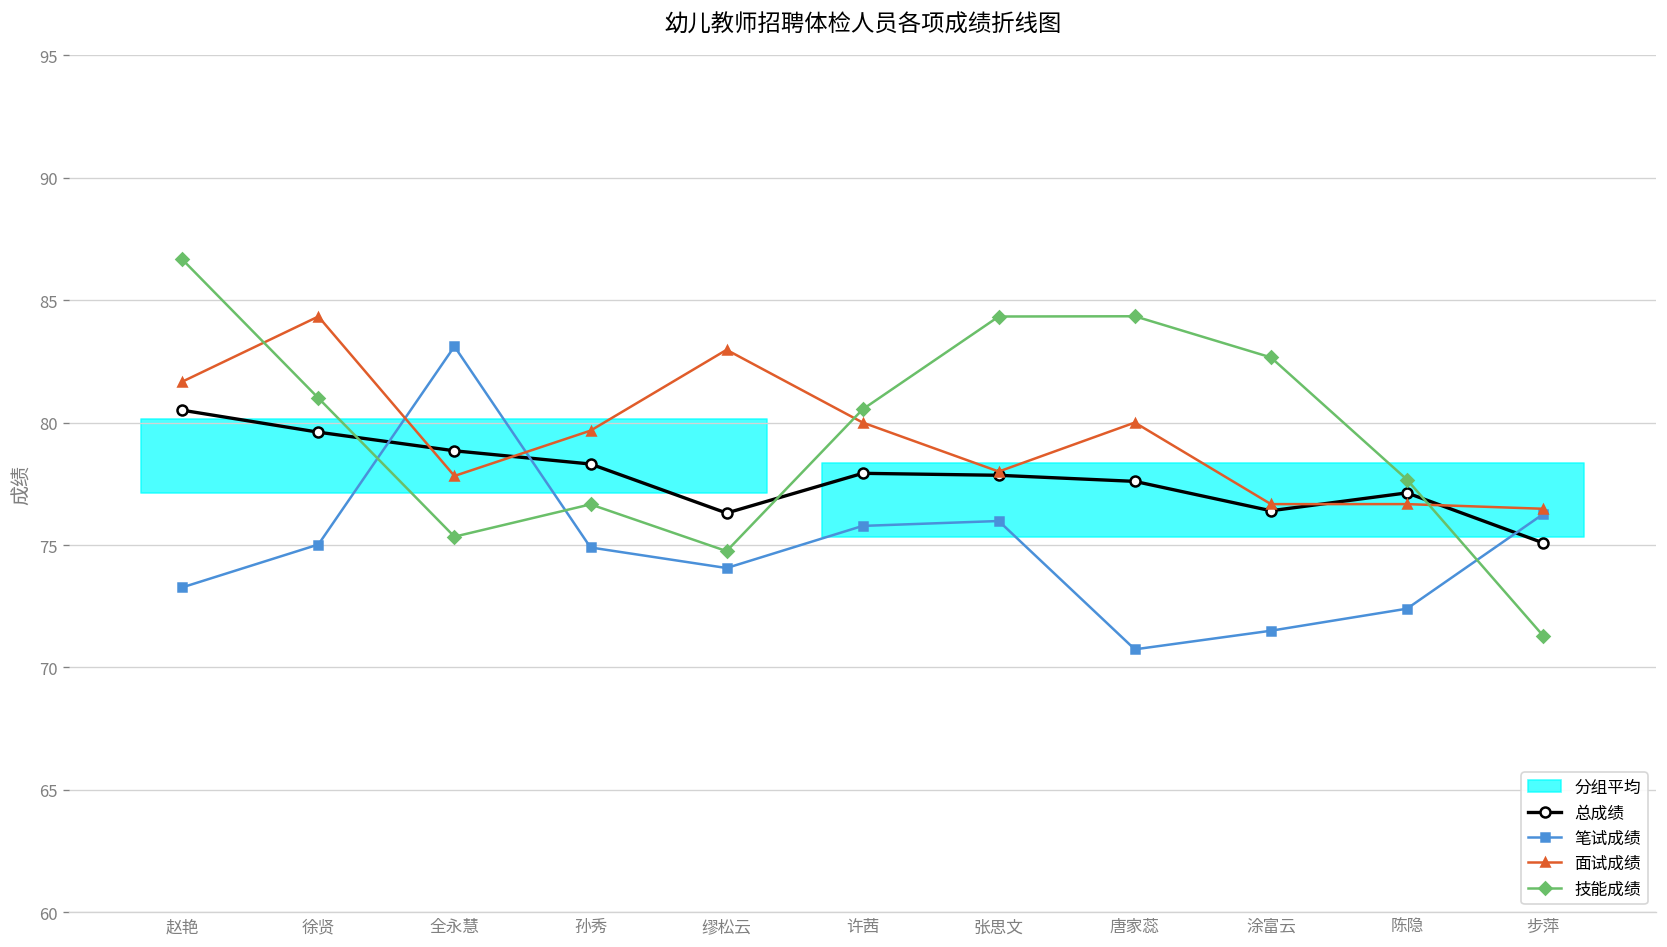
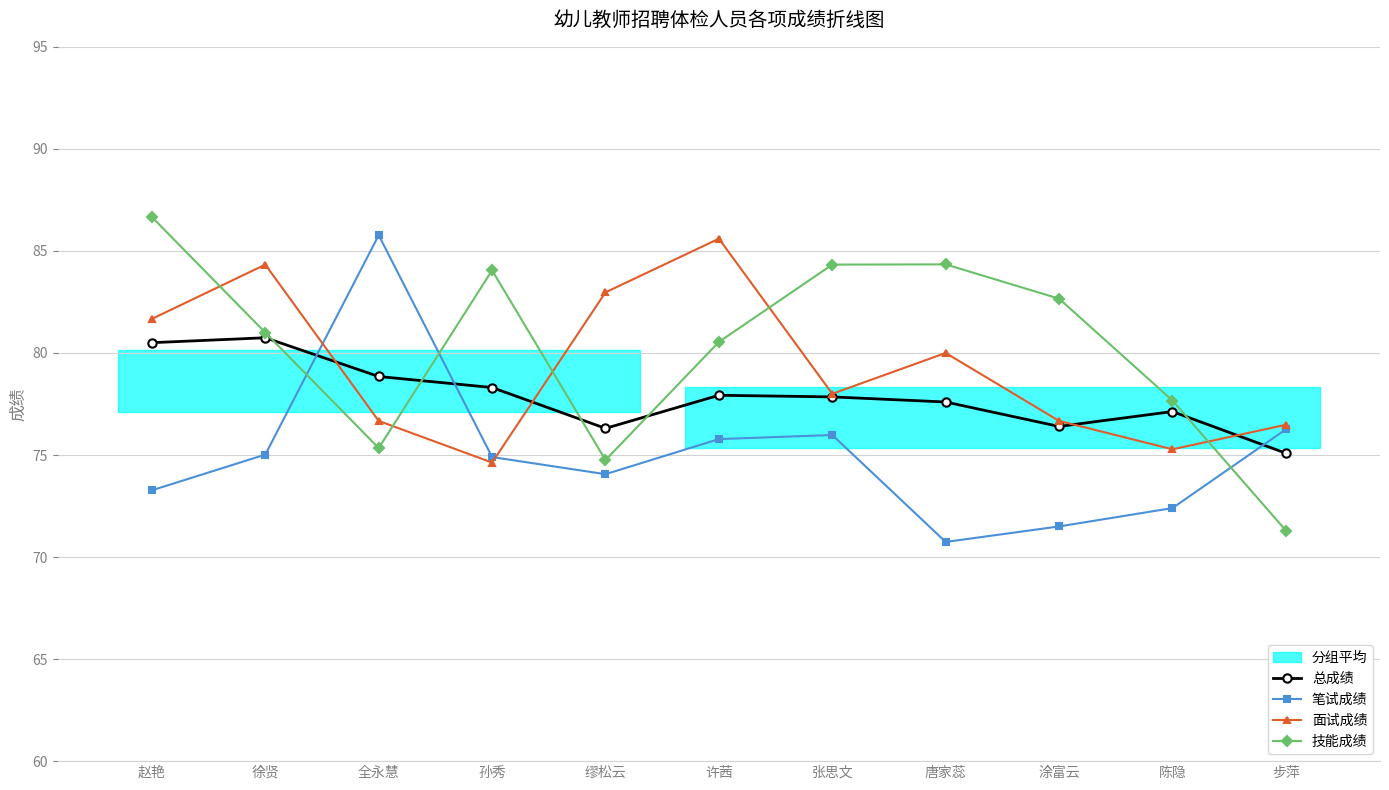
总成绩, 徐贤: 79.6 -> 80.7
笔试成绩, 全永慧: 83.1 -> 85.8
面试成绩, 全永慧: 77.8 -> 76.7
面试成绩, 孙秀: 79.7 -> 74.6
技能成绩, 孙秀: 76.7 -> 84.1
面试成绩, 许茜: 80.0 -> 85.6
面试成绩, 陈隐: 76.7 -> 75.3
